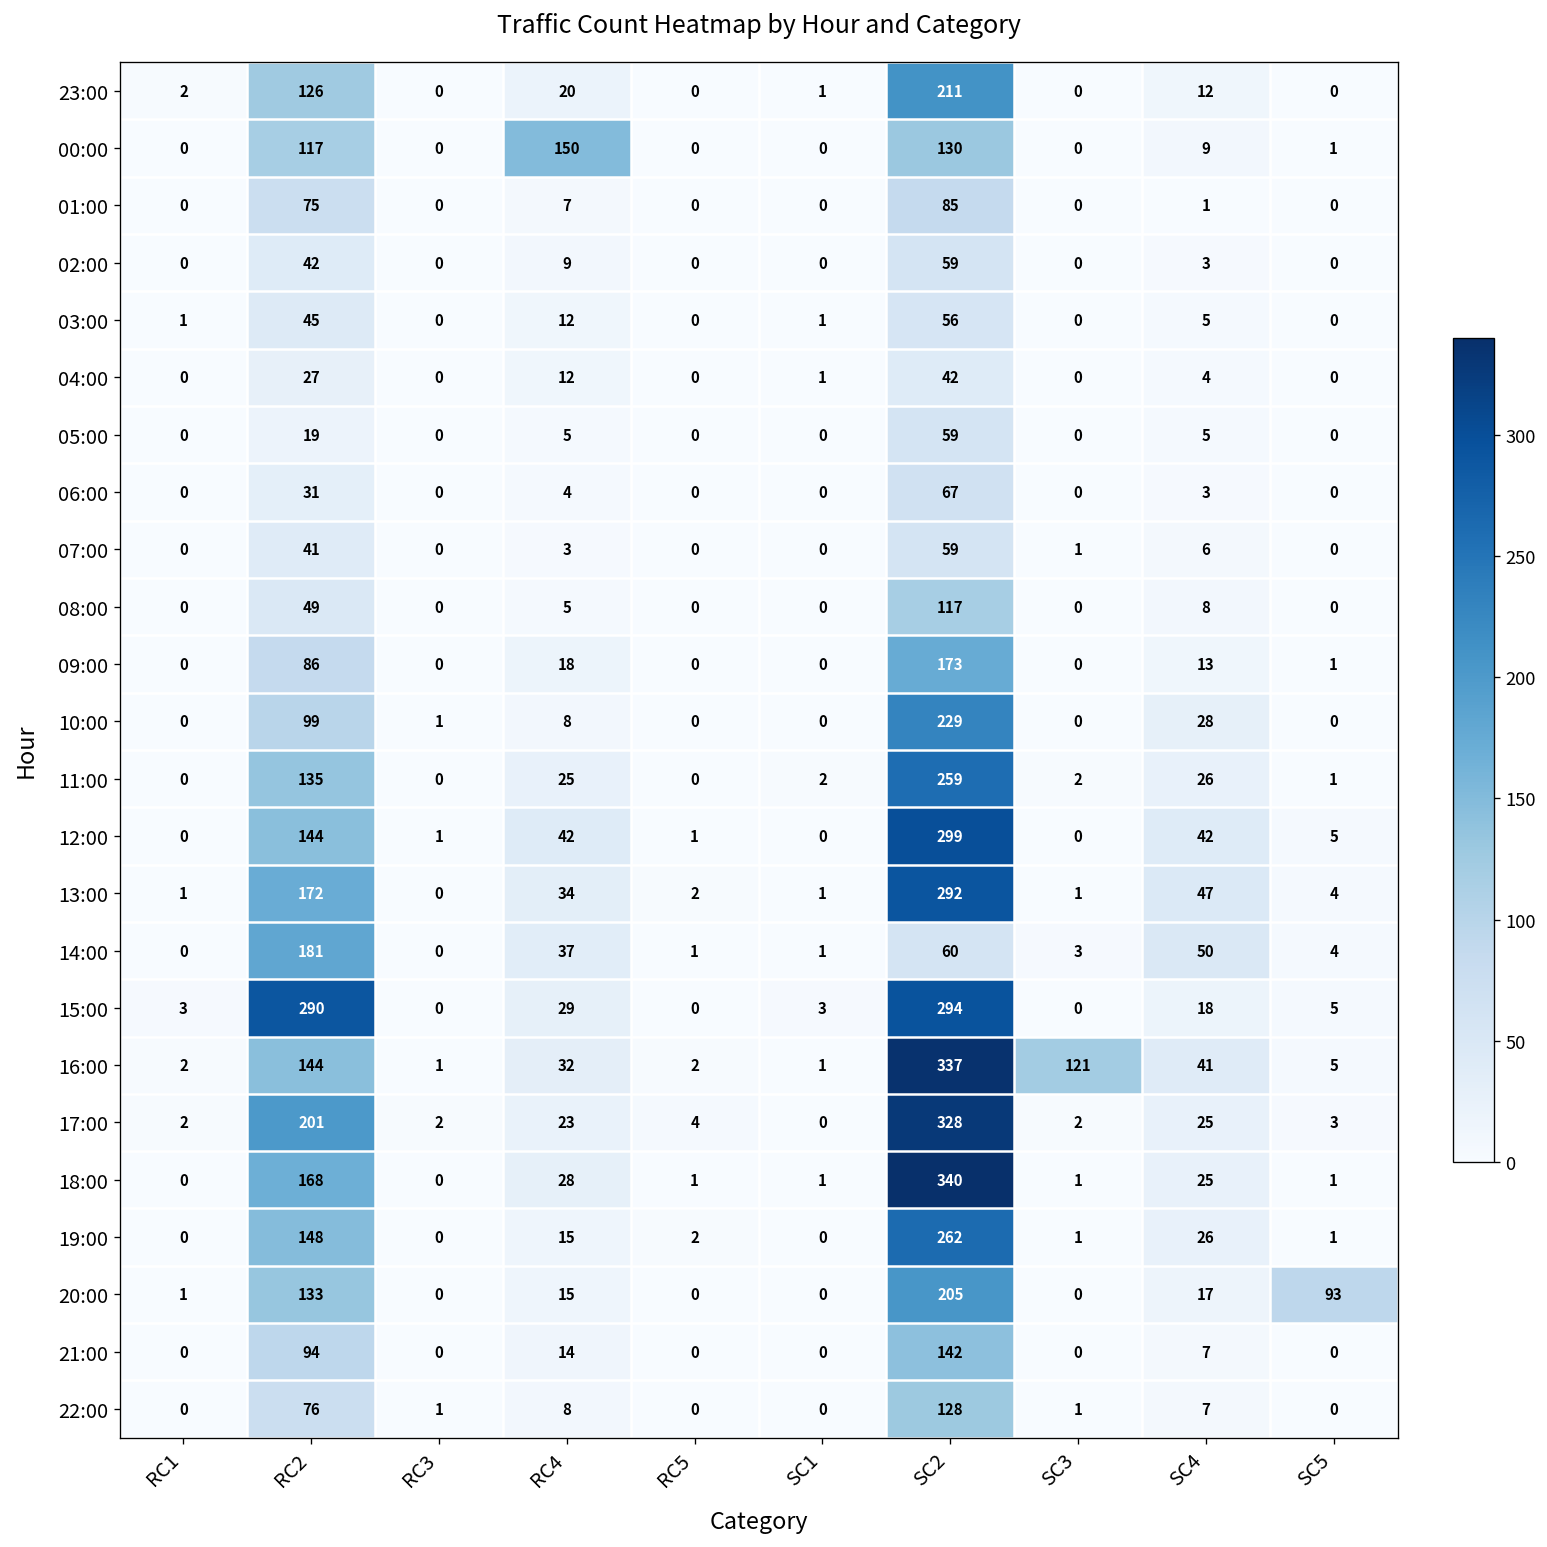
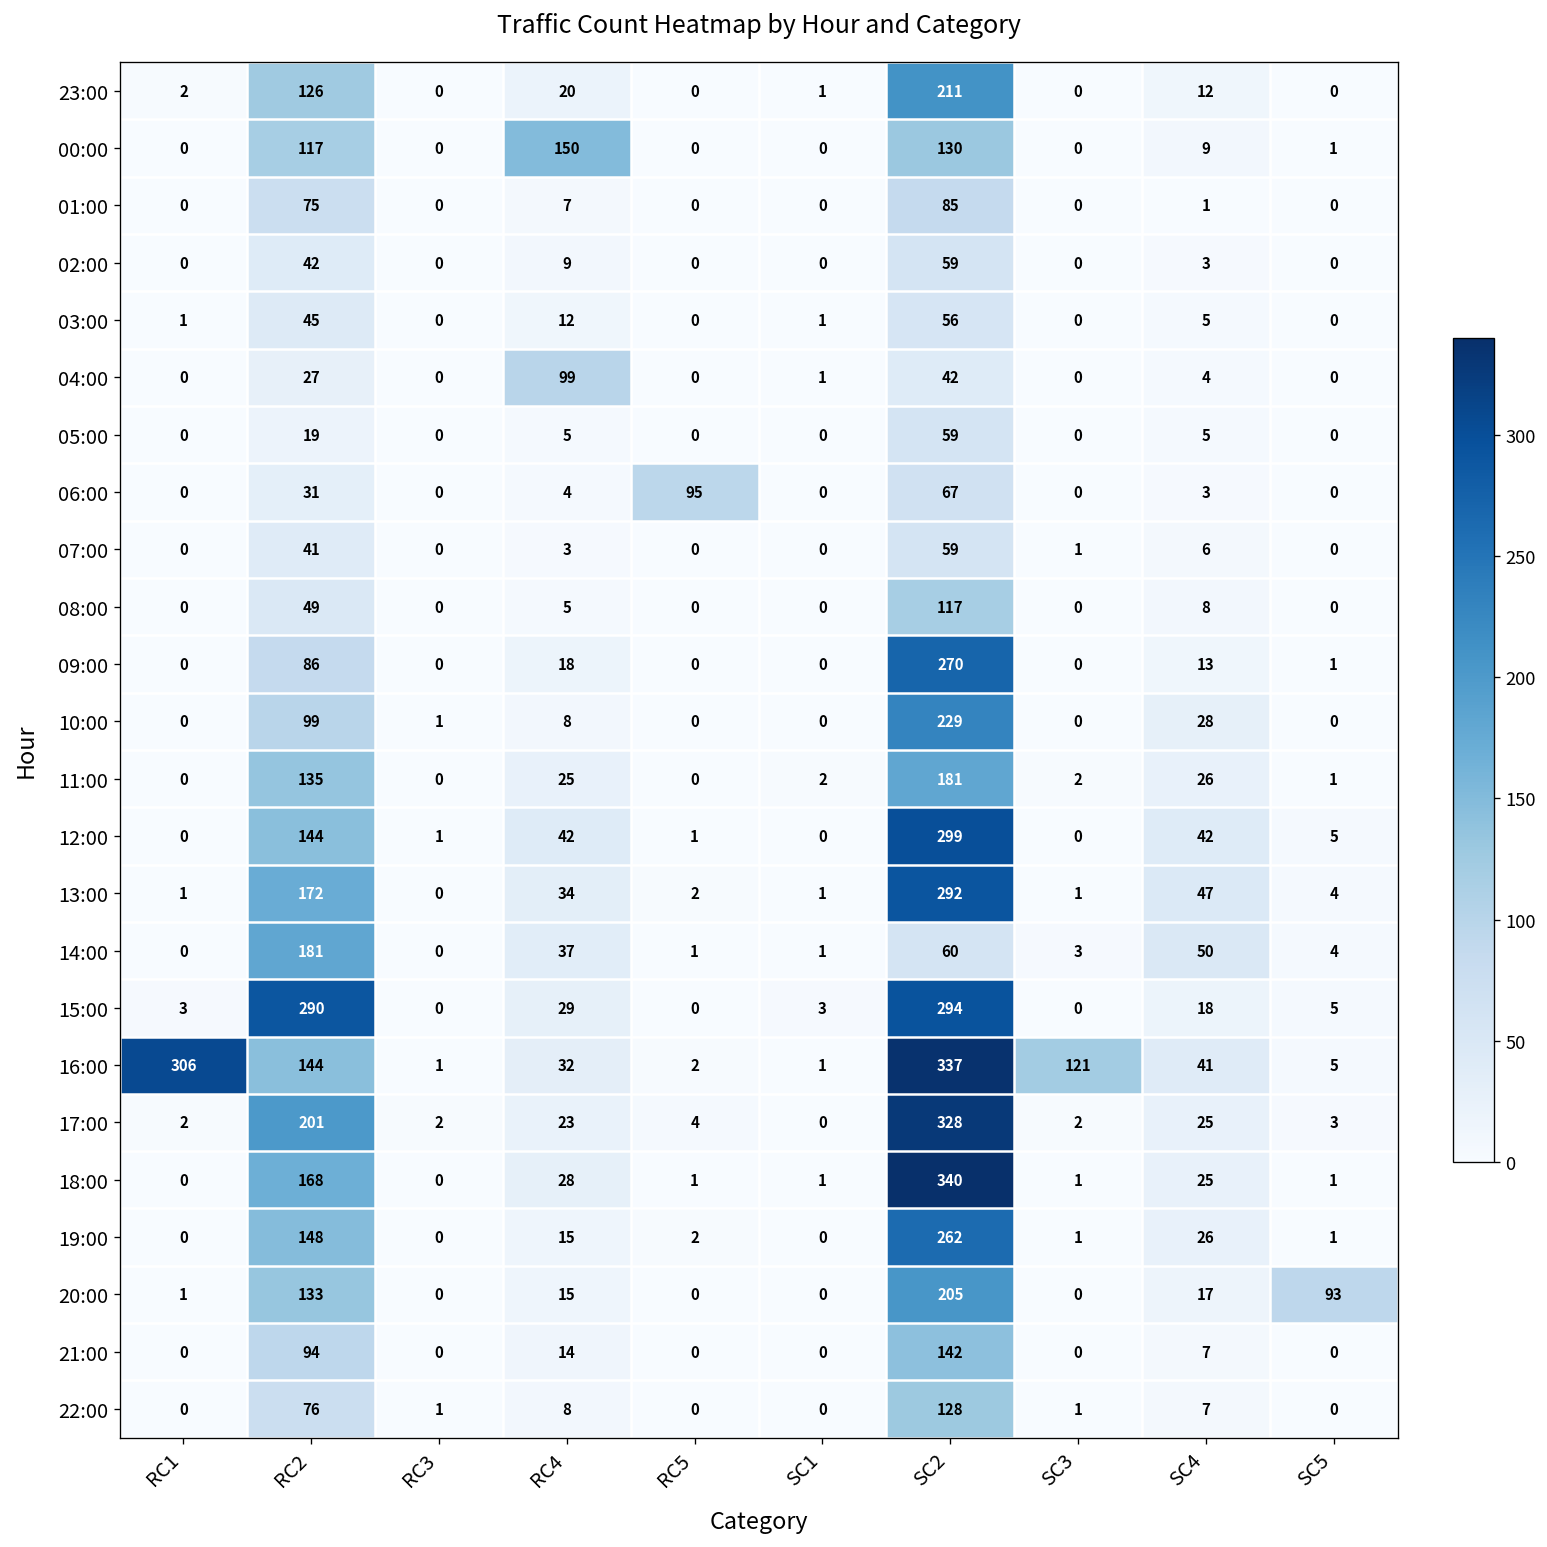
04:00, RC4: 12 -> 99
06:00, RC5: 0 -> 95
09:00, SC2: 173 -> 270
11:00, SC2: 259 -> 181
16:00, RC1: 2 -> 306
